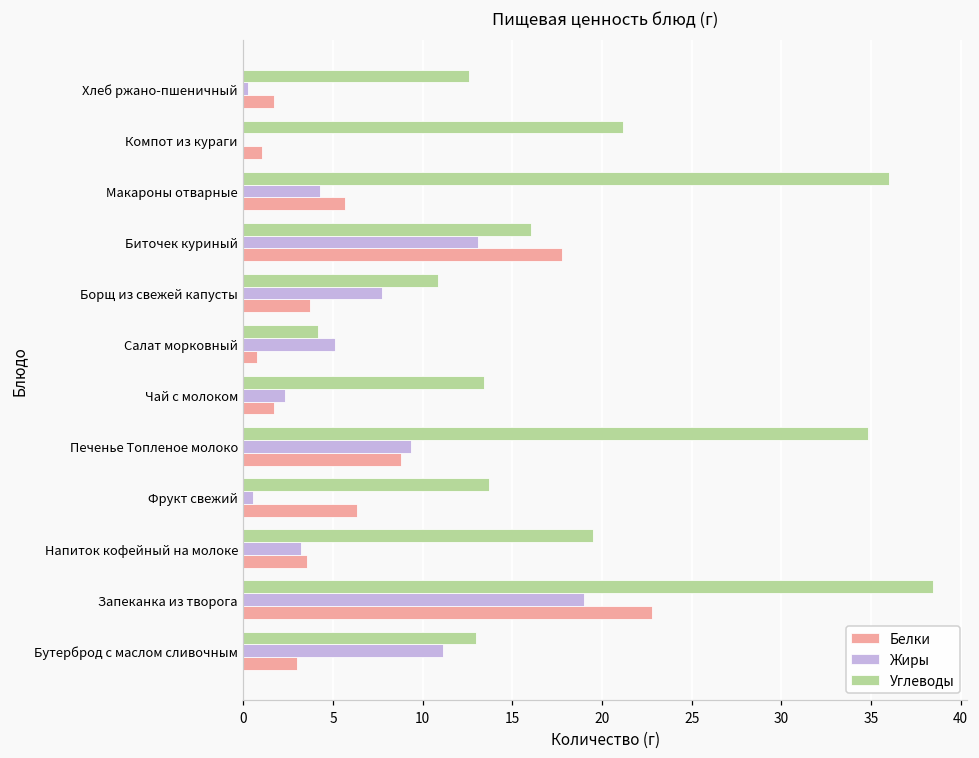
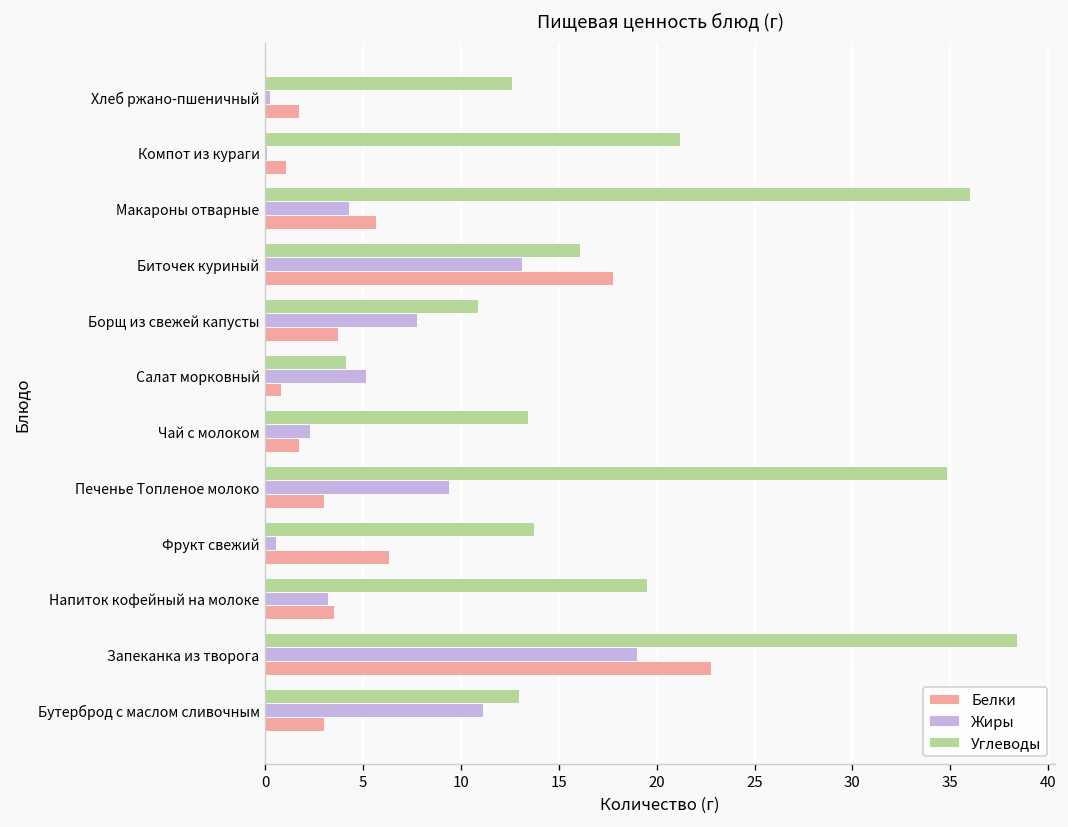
Белки, Печенье Топленое молоко: 8.8 -> 3.0
